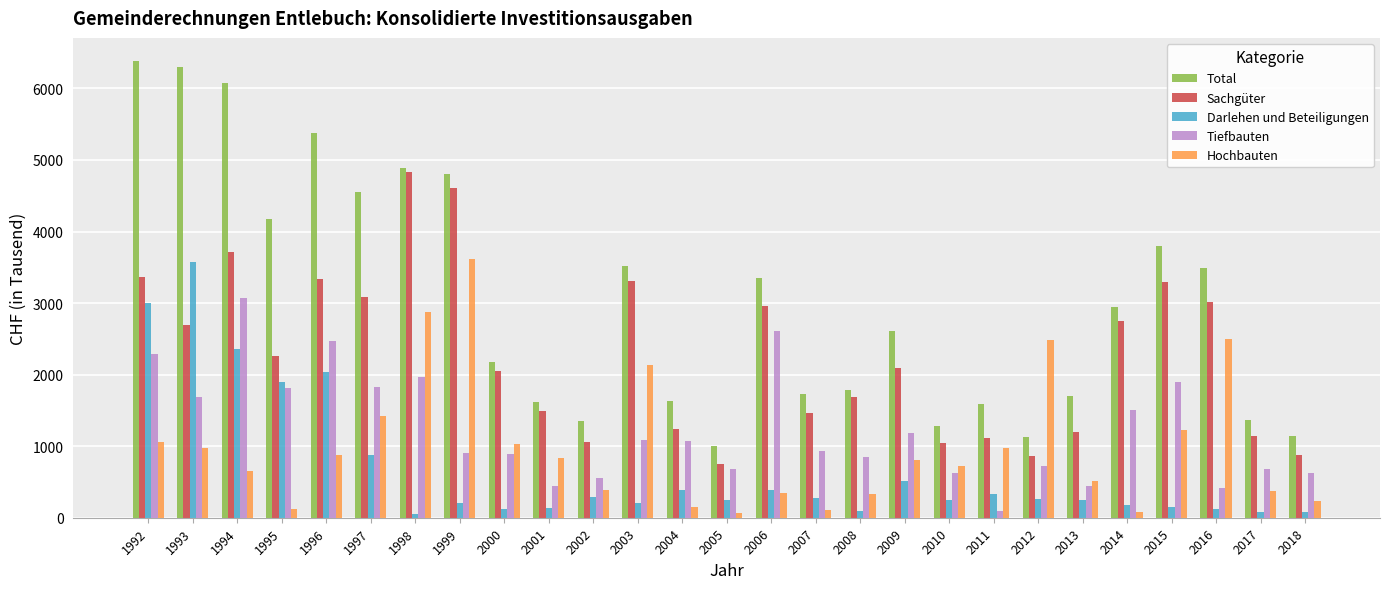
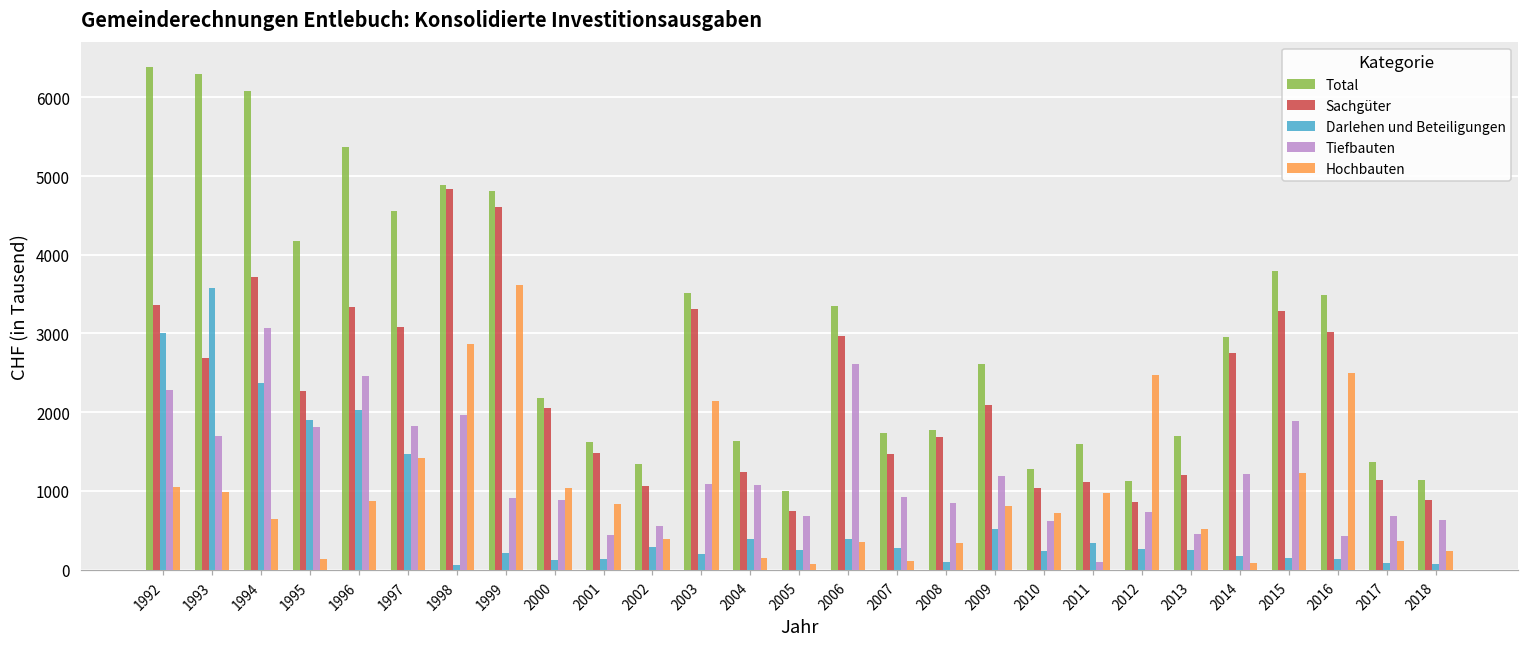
Darlehen und Beteiligungen, 1997: 900 -> 1500
Tiefbauten, 2014: 1500 -> 1200
